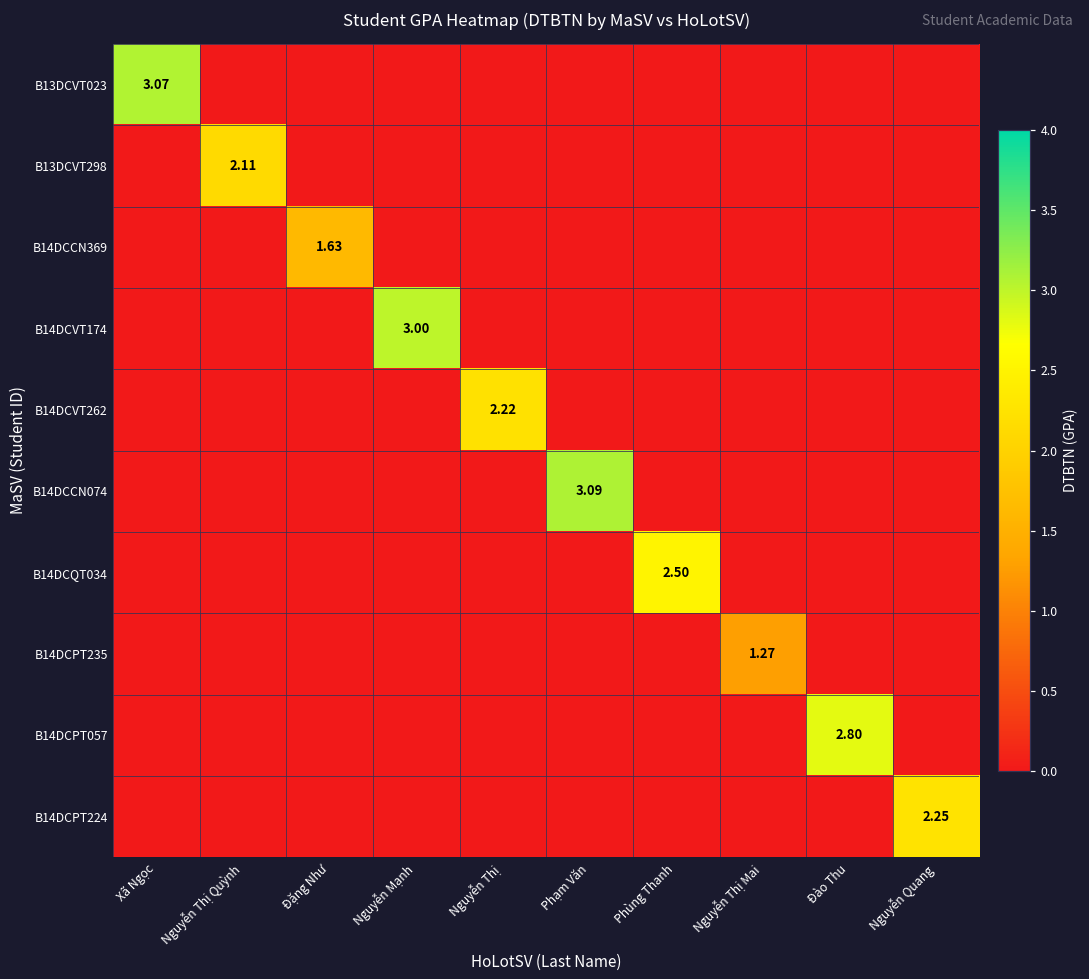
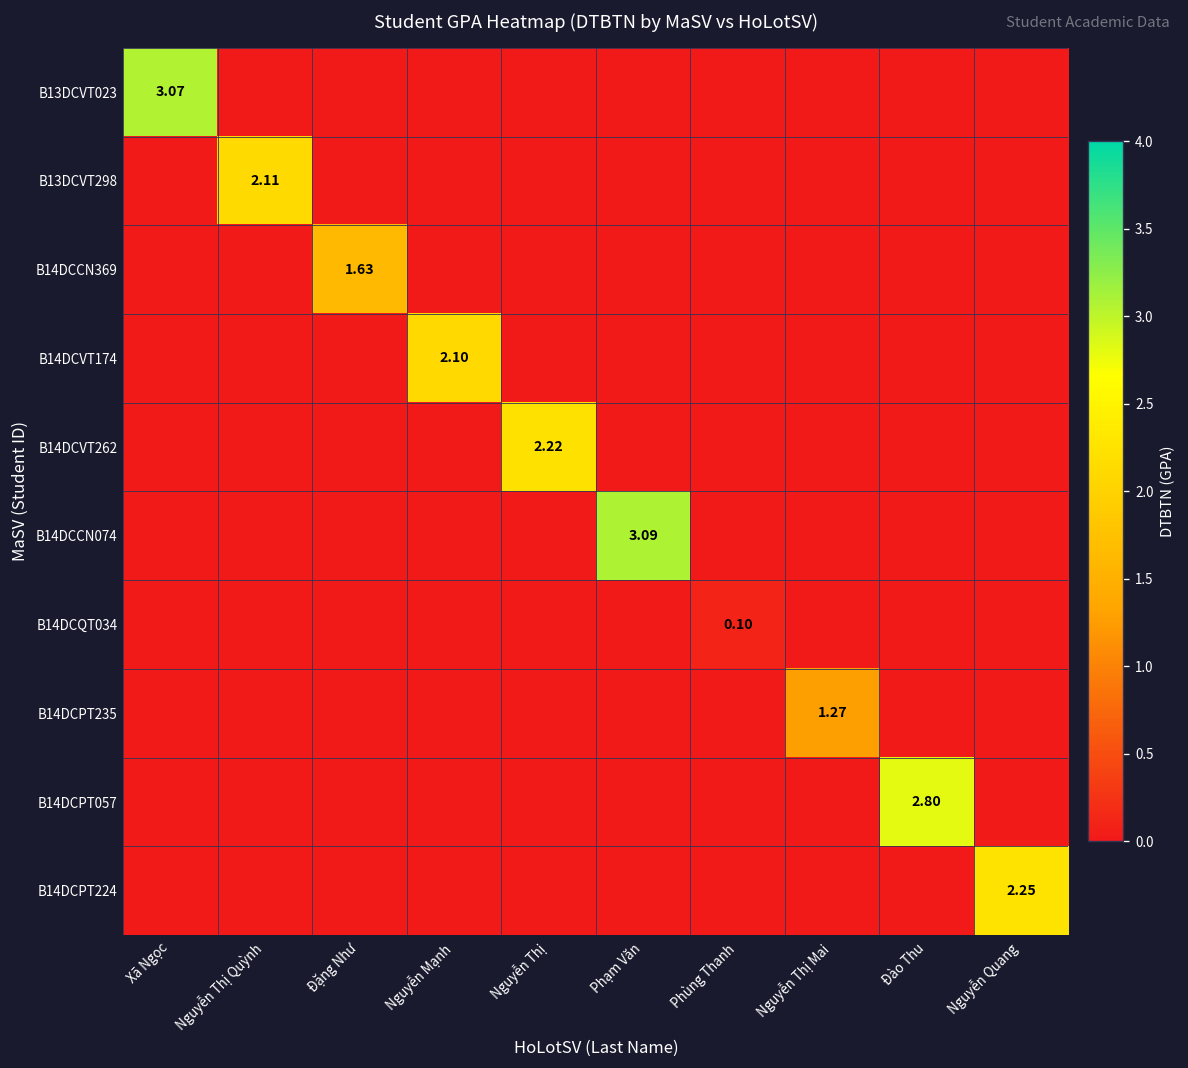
B14DCVT174, Nguyễn Mạnh: 3.00 -> 2.10
B14DCQT034, Phùng Thanh: 2.50 -> 0.10
